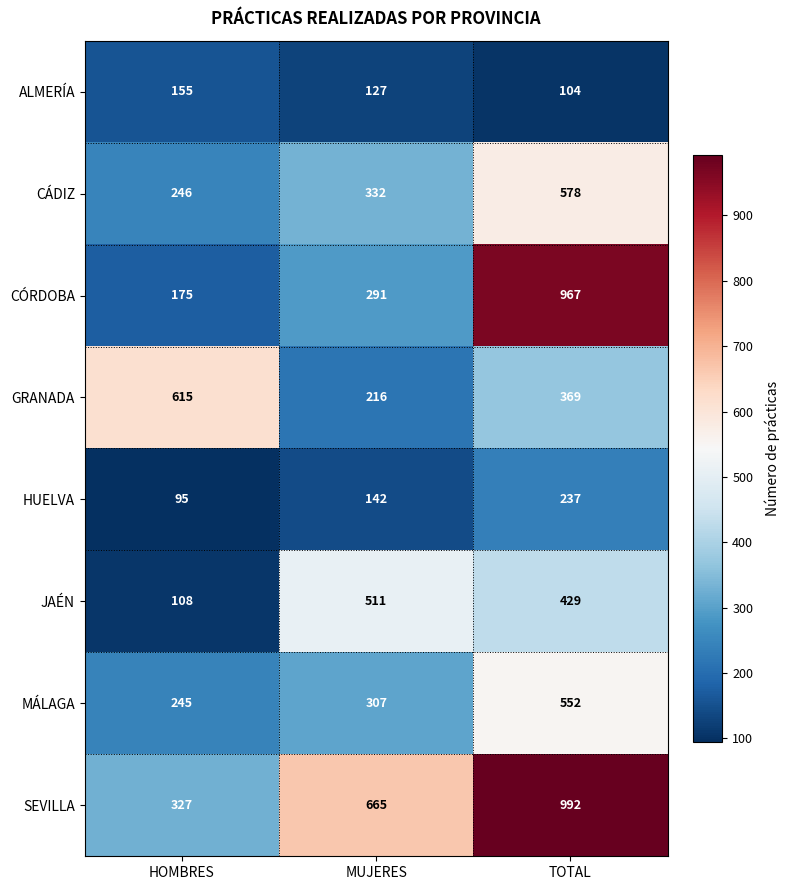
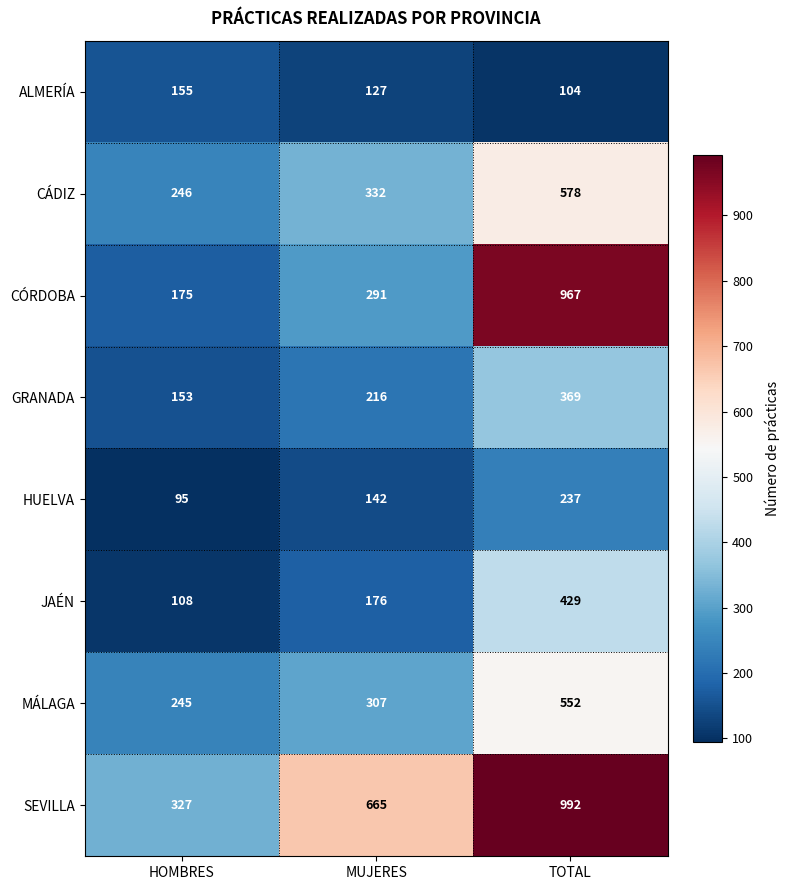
GRANADA, HOMBRES: 615 -> 153
JAÉN, MUJERES: 511 -> 176
